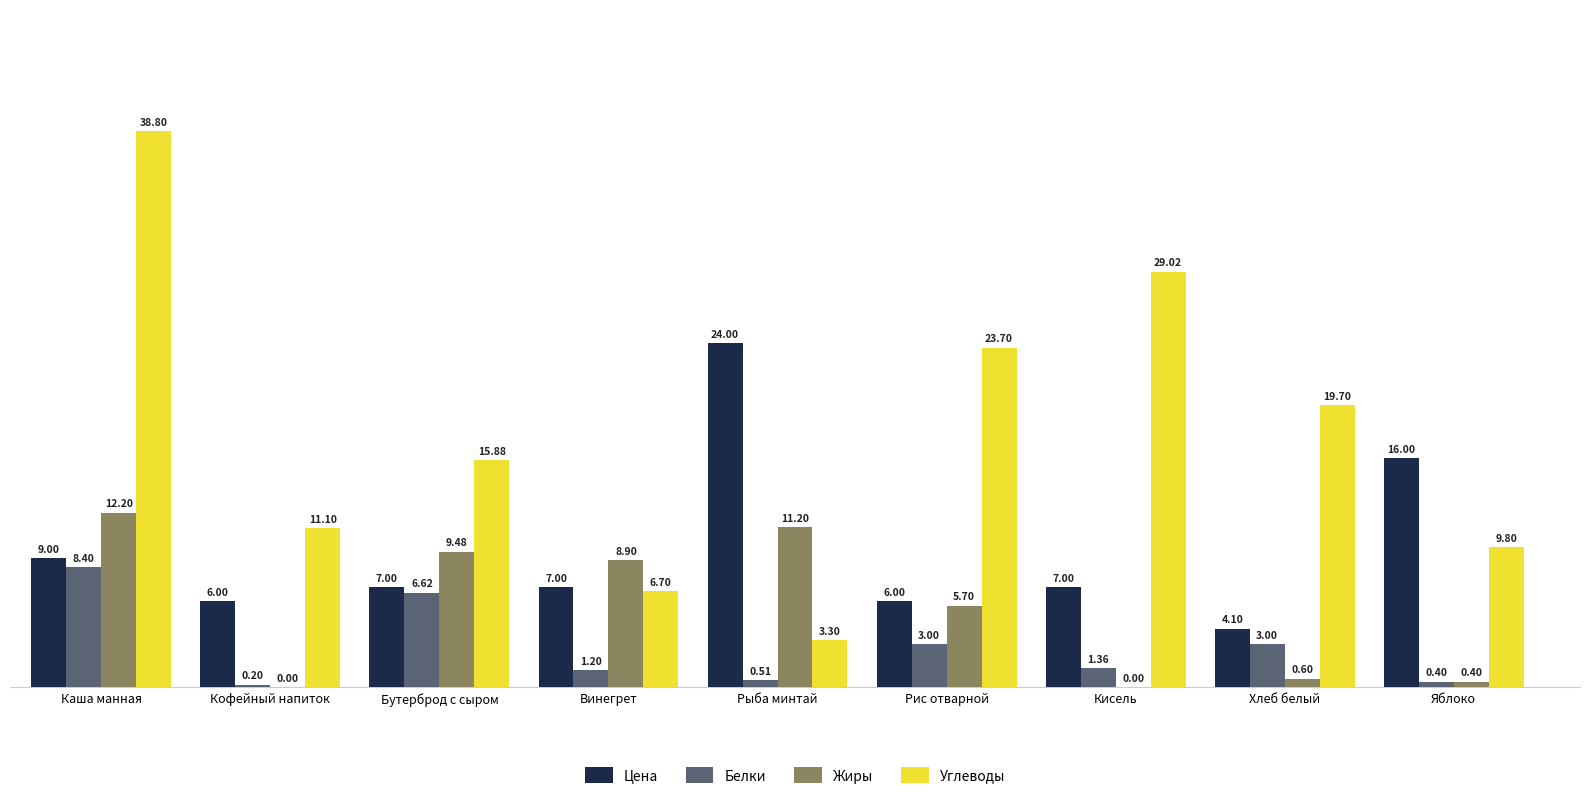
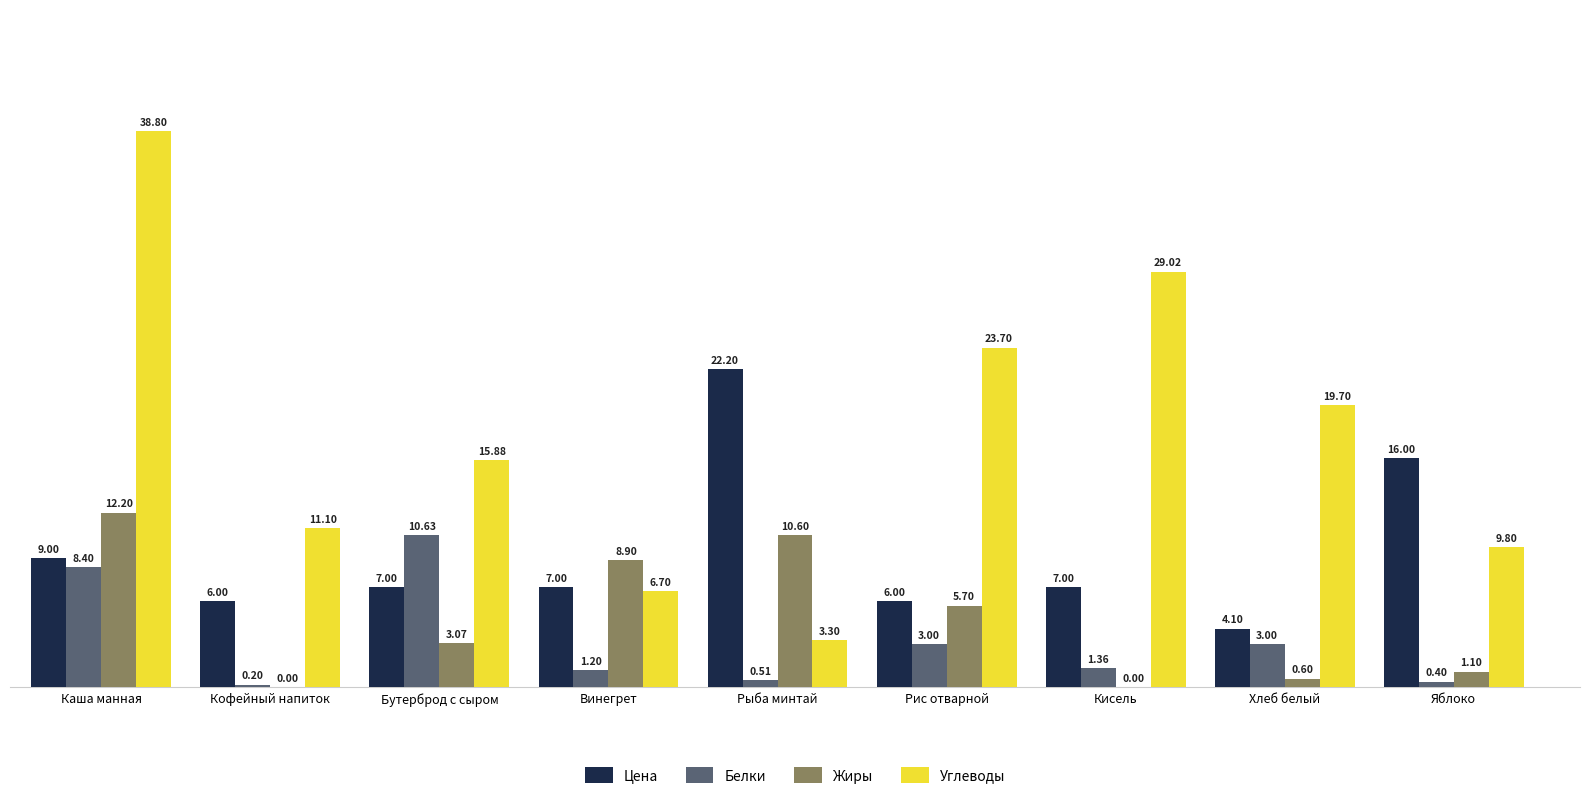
Белки, Бутерброд с сыром: 6.62 -> 10.63
Жиры, Бутерброд с сыром: 9.48 -> 3.07
Цена, Рыба минтай: 24.00 -> 22.20
Жиры, Рыба минтай: 11.20 -> 10.60
Жиры, Яблоко: 0.40 -> 1.10
